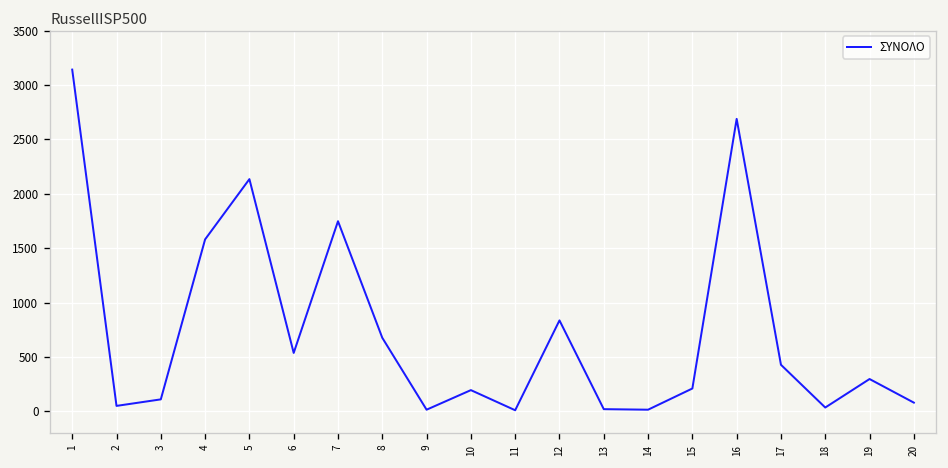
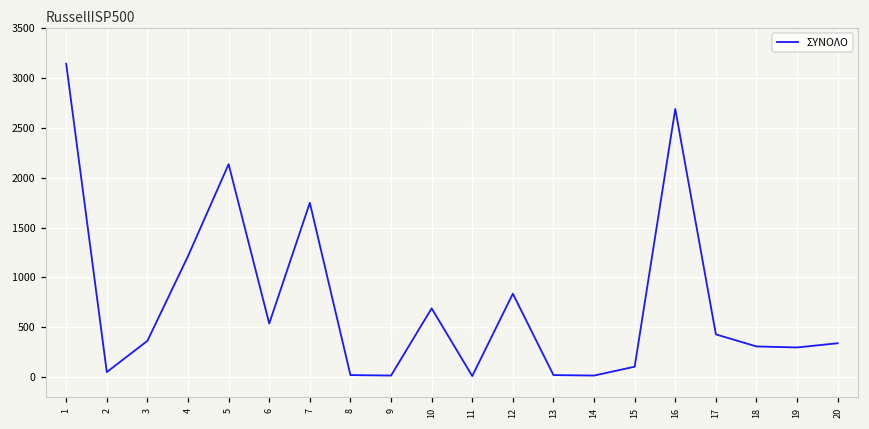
3: 100 -> 400
4: 1600 -> 1200
8: 700 -> 0
10: 200 -> 700
15: 200 -> 100
18: 0 -> 300
20: 100 -> 300
